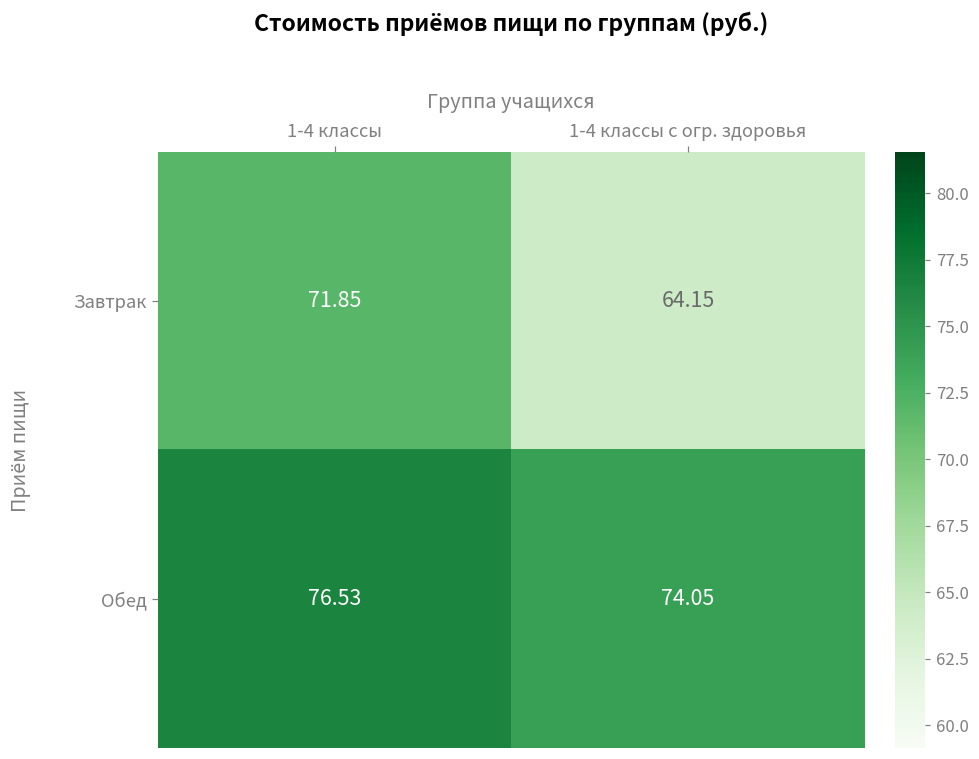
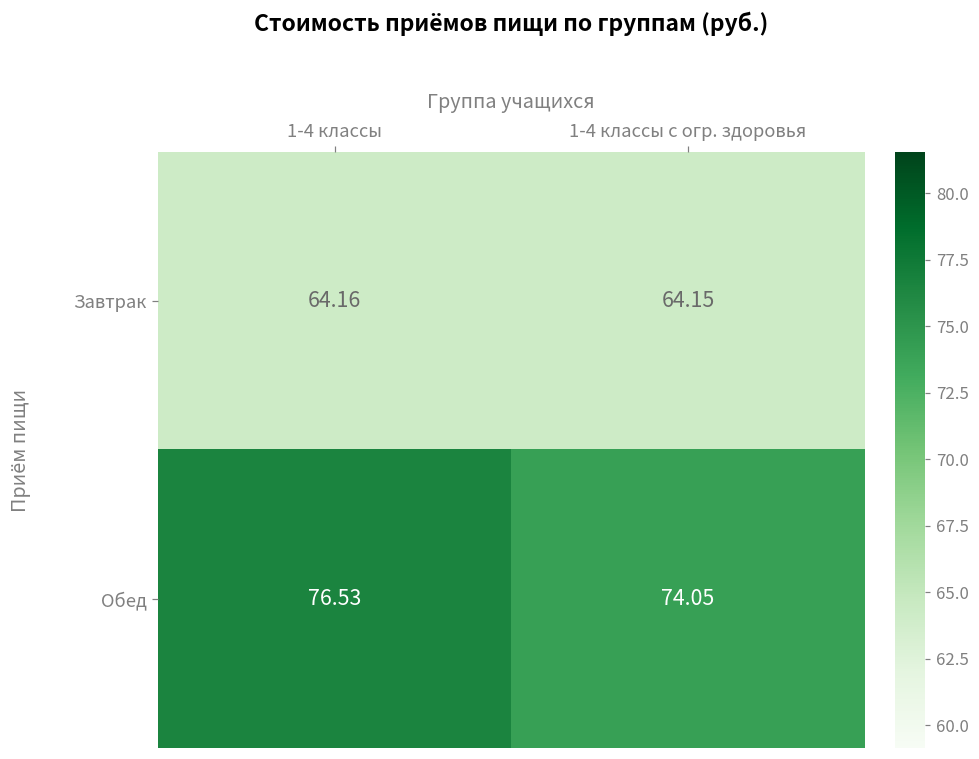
Завтрак, 1-4 классы: 71.85 -> 64.16
